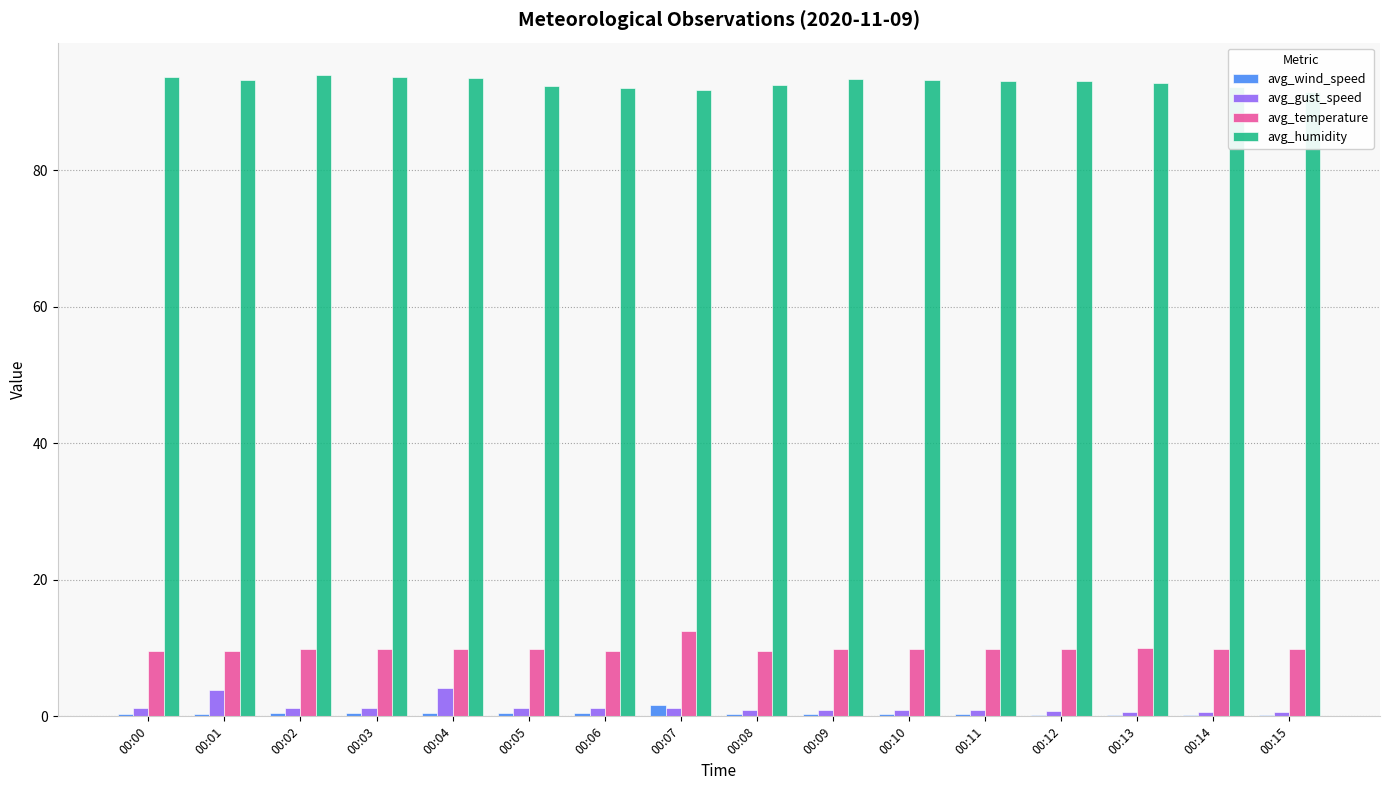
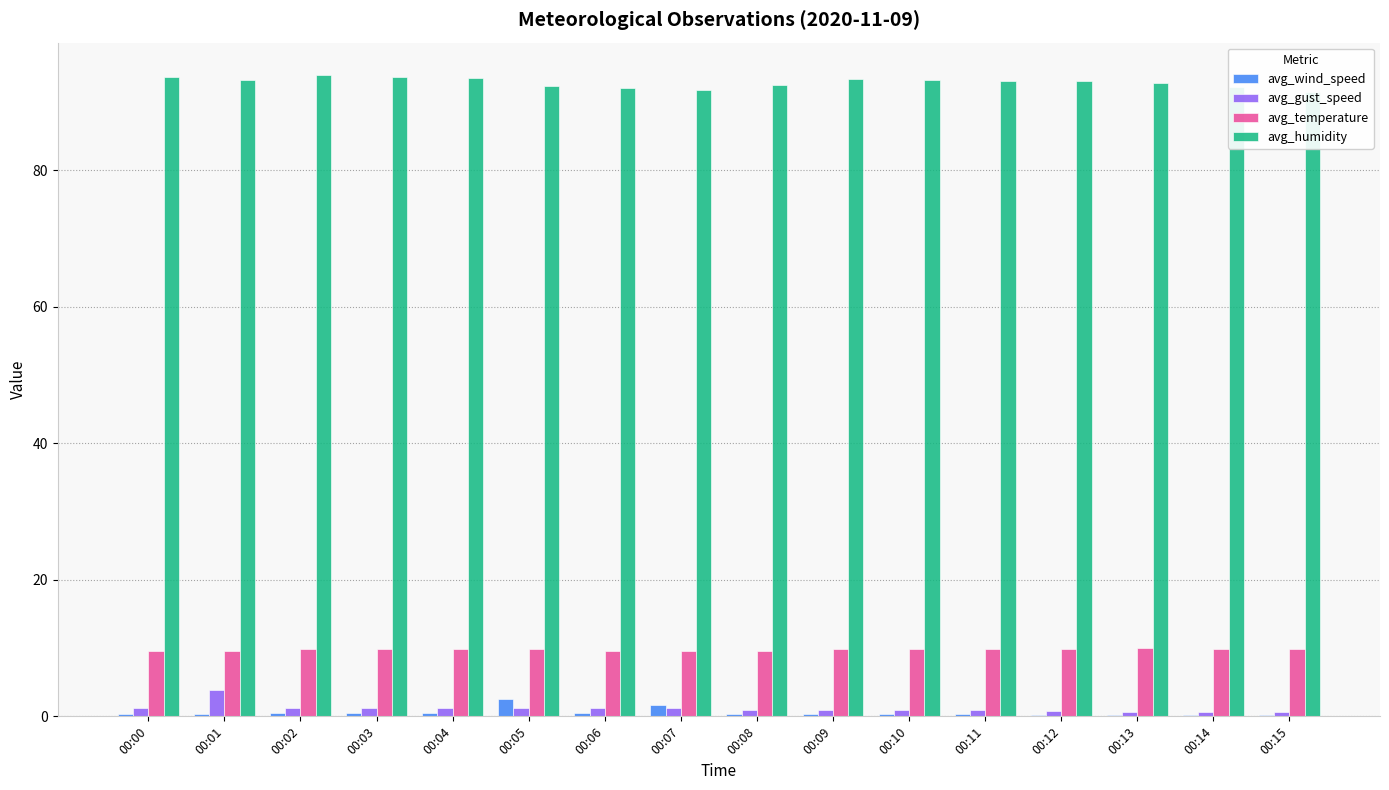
avg_gust_speed, 00:04: 4 -> 1
avg_wind_speed, 00:05: 1 -> 3
avg_temperature, 00:07: 13 -> 10
